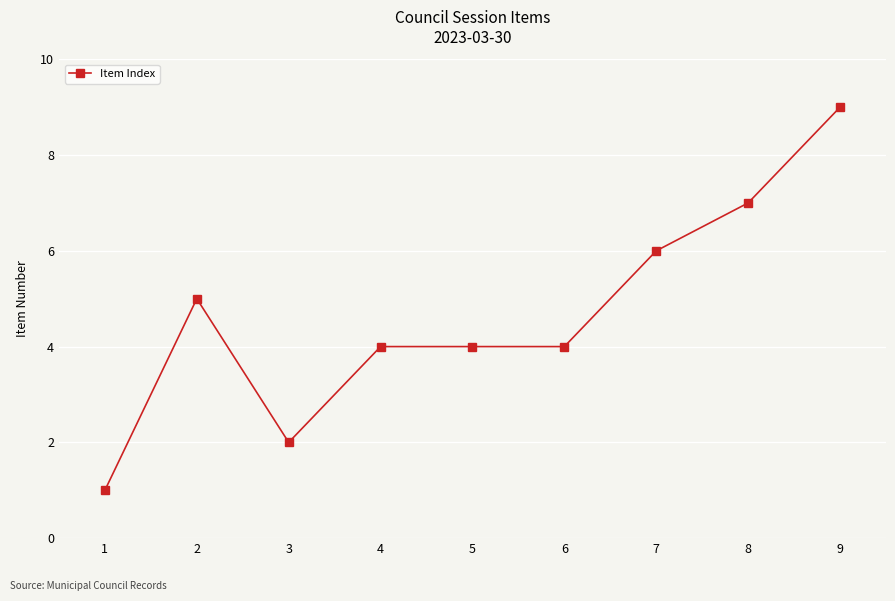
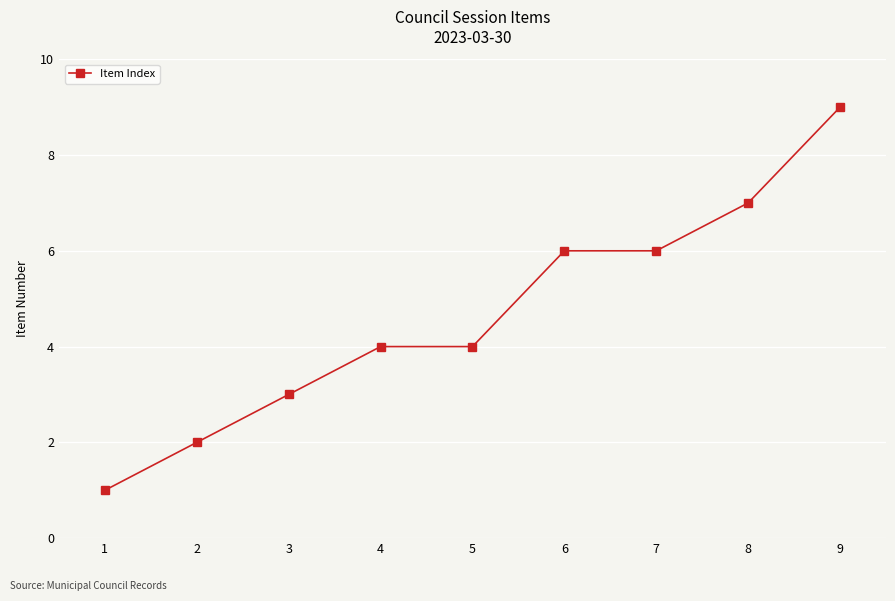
2: 5 -> 2
3: 2 -> 3
6: 4 -> 6
